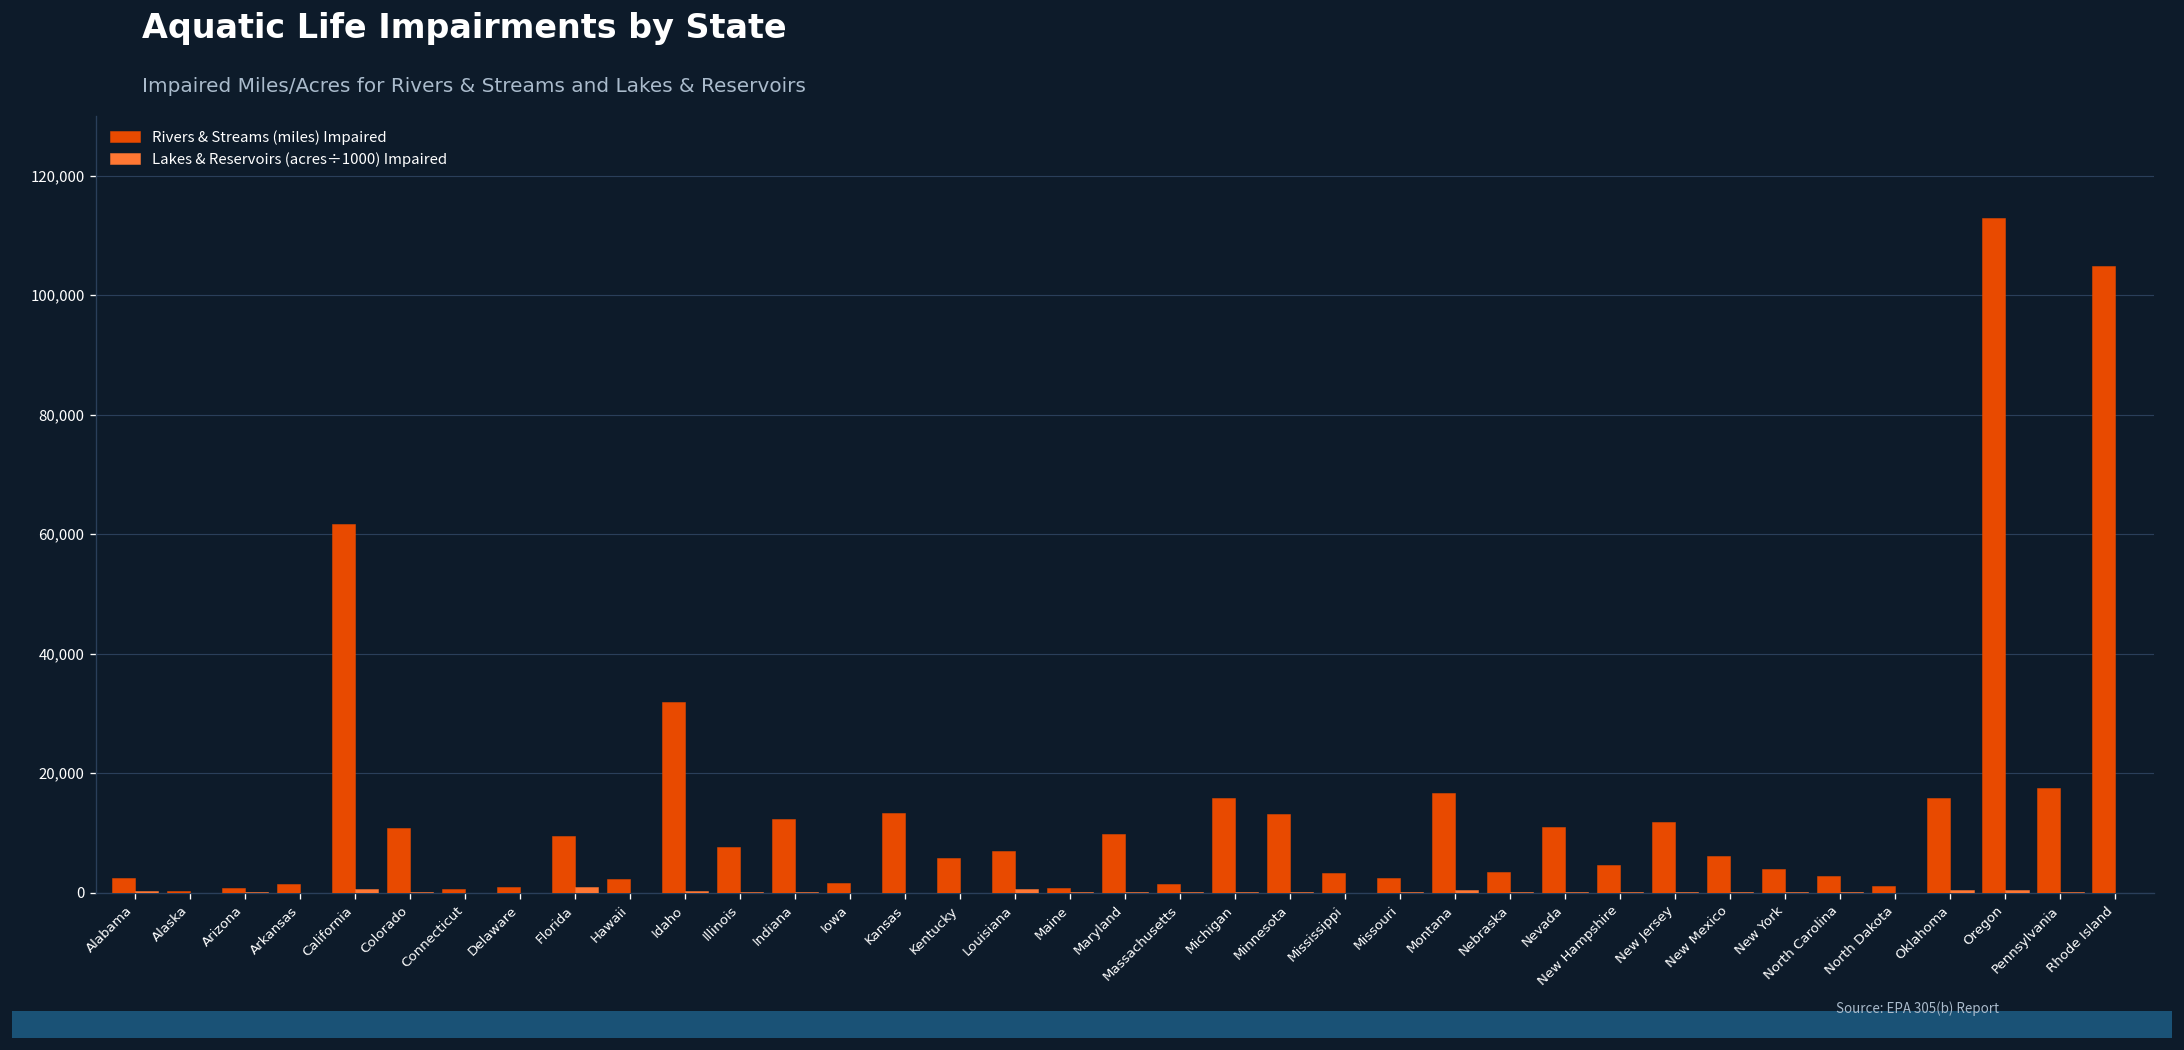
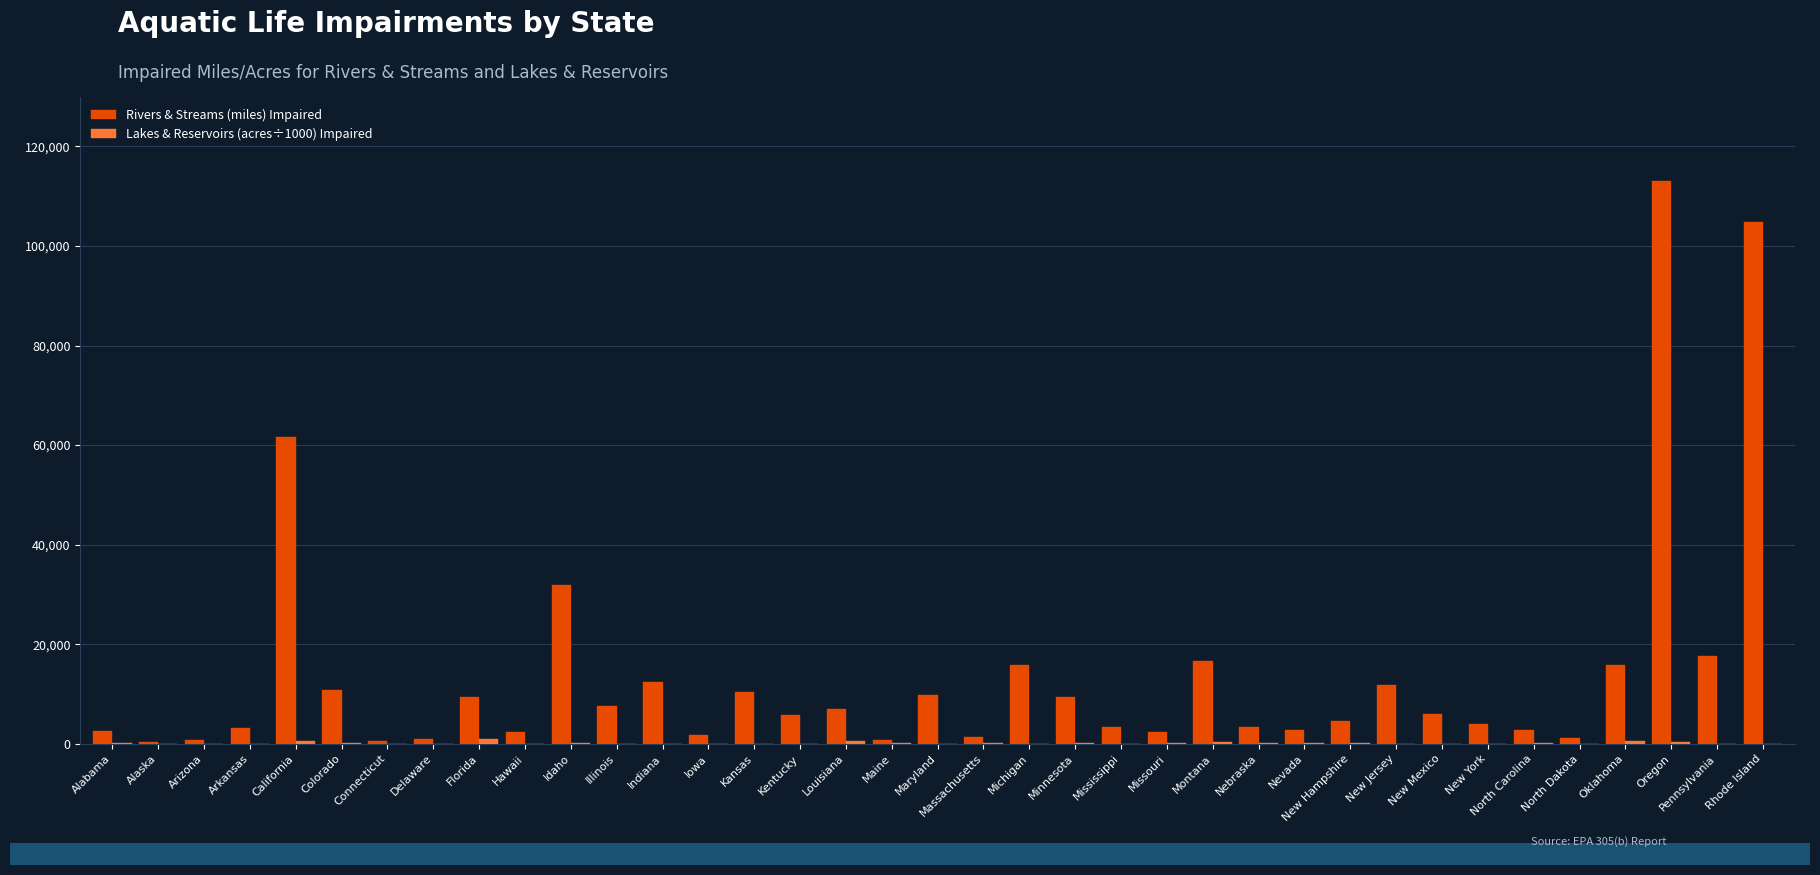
Rivers & Streams (miles) Impaired, Arkansas: 1,000 -> 3,000
Rivers & Streams (miles) Impaired, Kansas: 13,000 -> 10,000
Rivers & Streams (miles) Impaired, Minnesota: 13,000 -> 9,000
Rivers & Streams (miles) Impaired, Nevada: 11,000 -> 3,000
